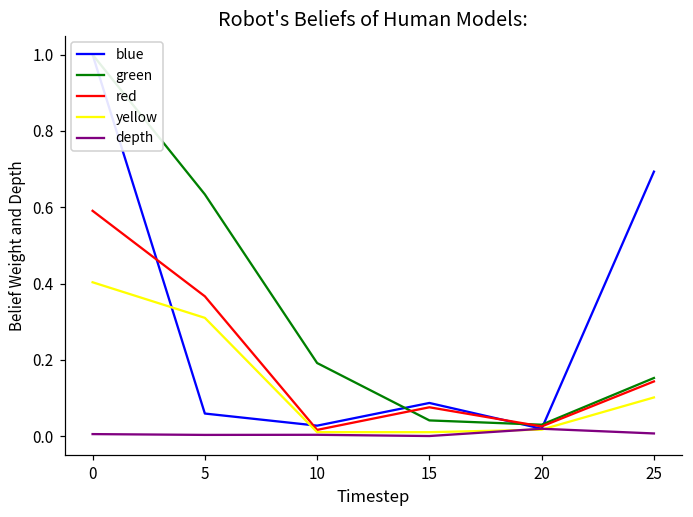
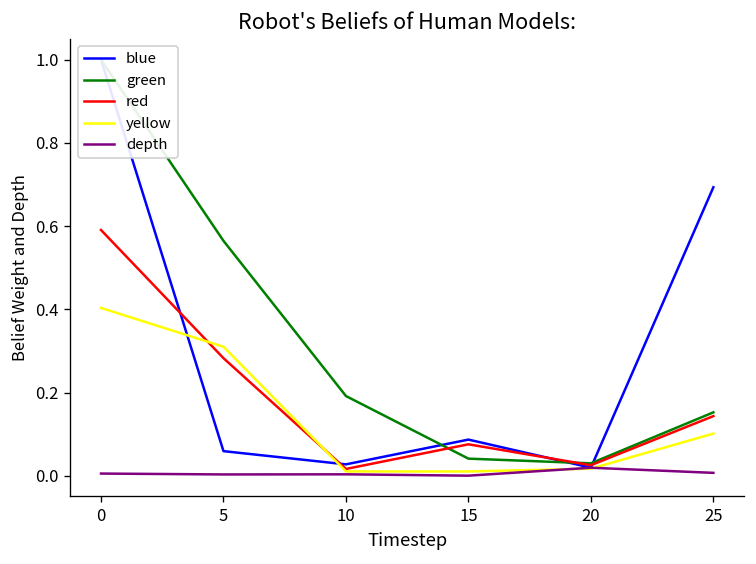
green, 5: 0.63 -> 0.56
red, 5: 0.37 -> 0.28
